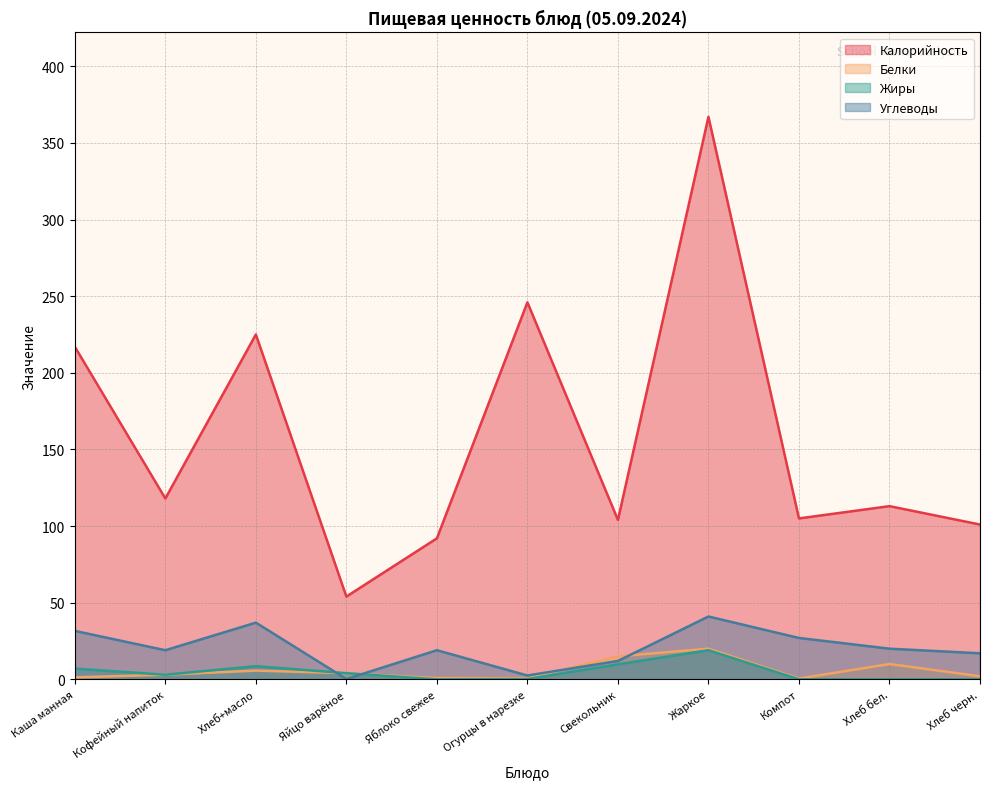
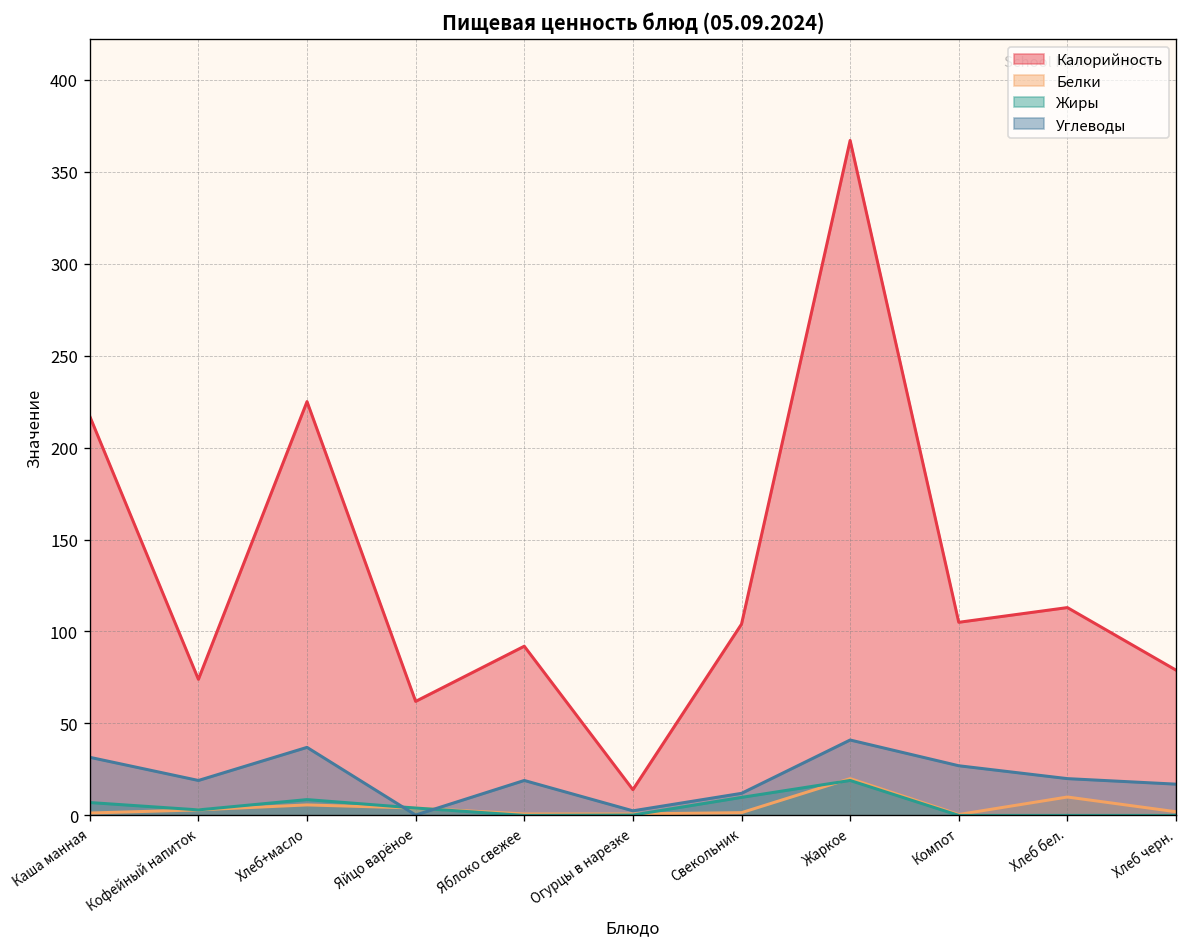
Калорийность, Кофейный напиток: 118 -> 74
Калорийность, Яйцо варёное: 54 -> 62
Калорийность, Огурцы в нарезке: 246 -> 14
Белки, Свекольник: 15 -> 2
Калорийность, Хлеб черн.: 101 -> 79
